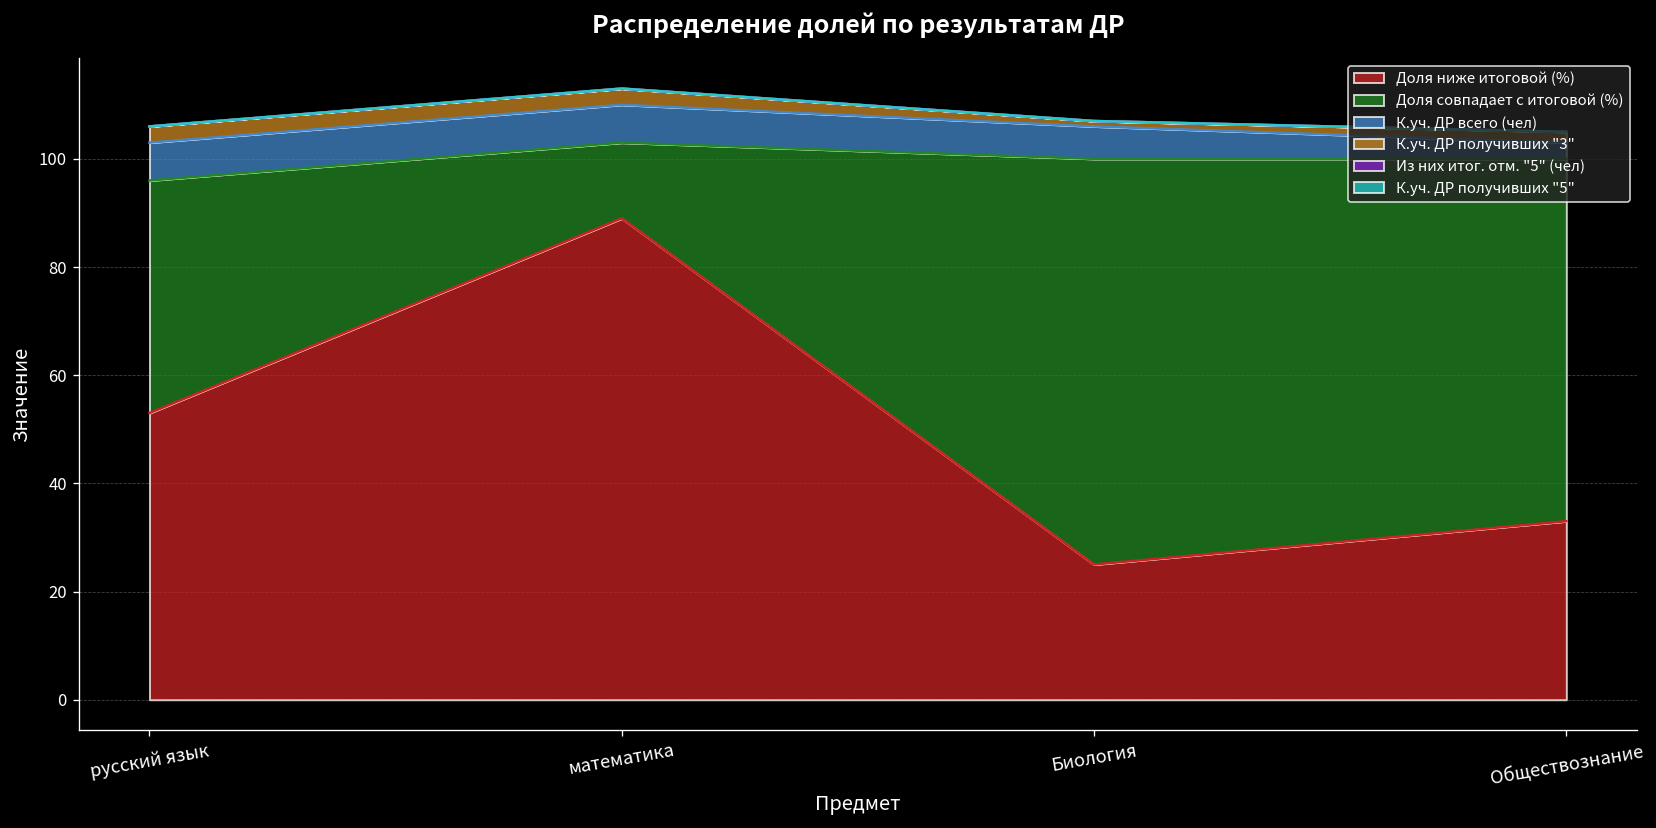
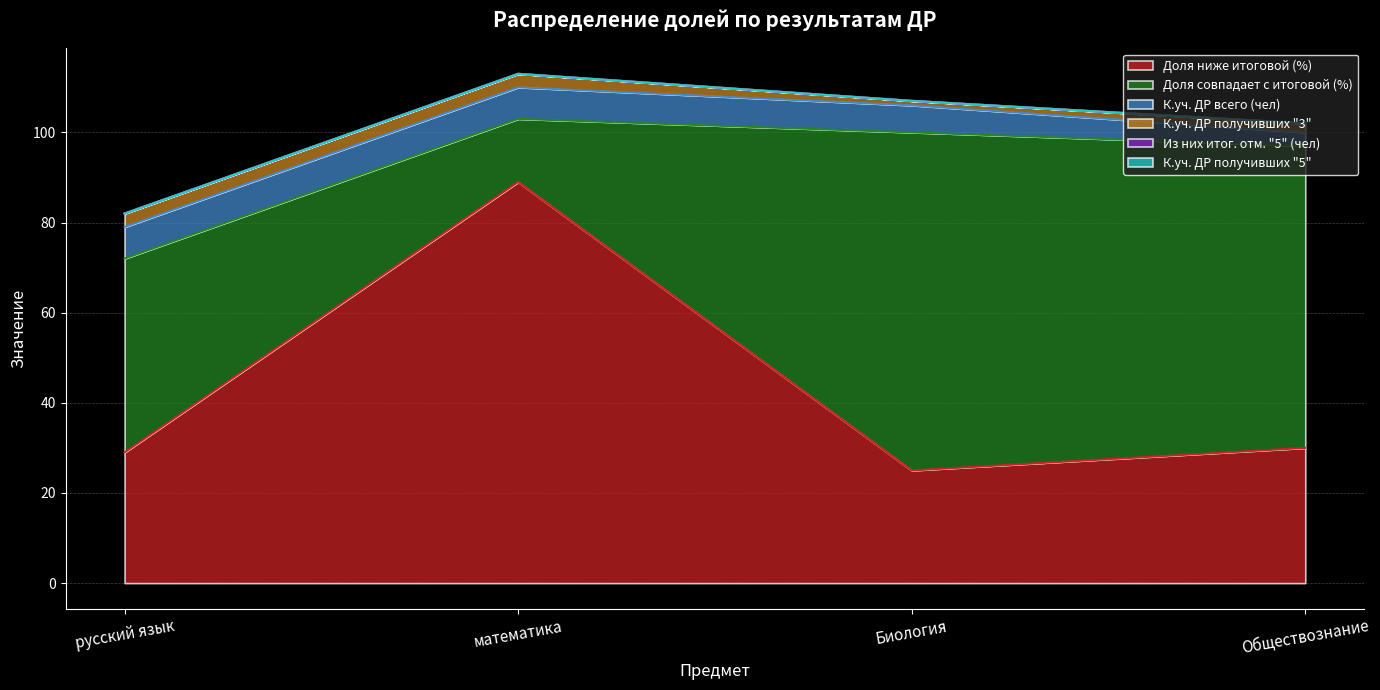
Доля ниже итоговой (%), русский язык: 53 -> 29
Доля ниже итоговой (%), Обществознание: 33 -> 30
